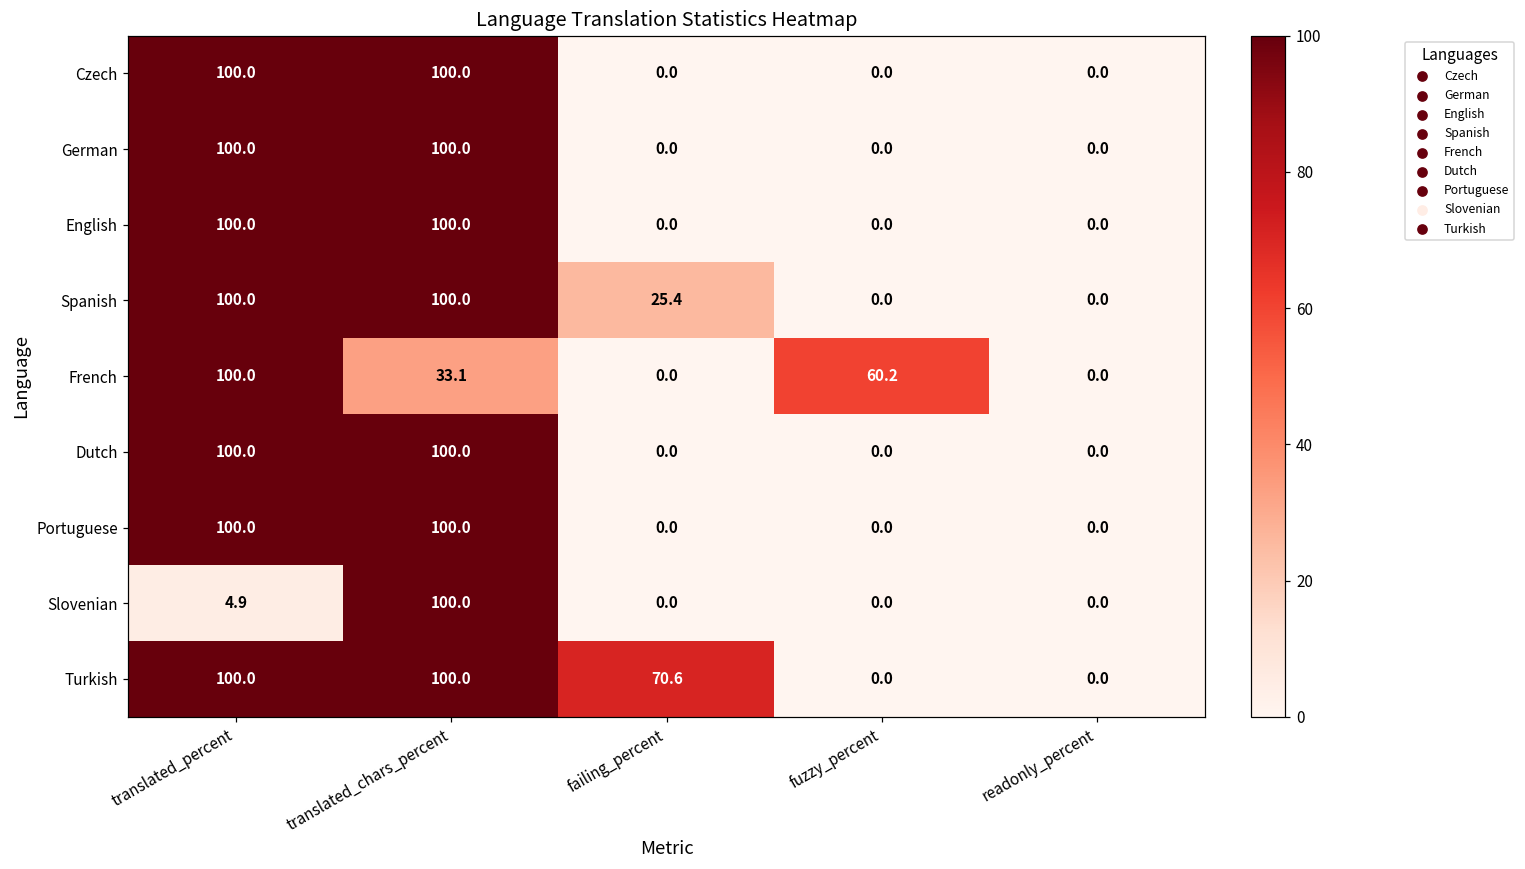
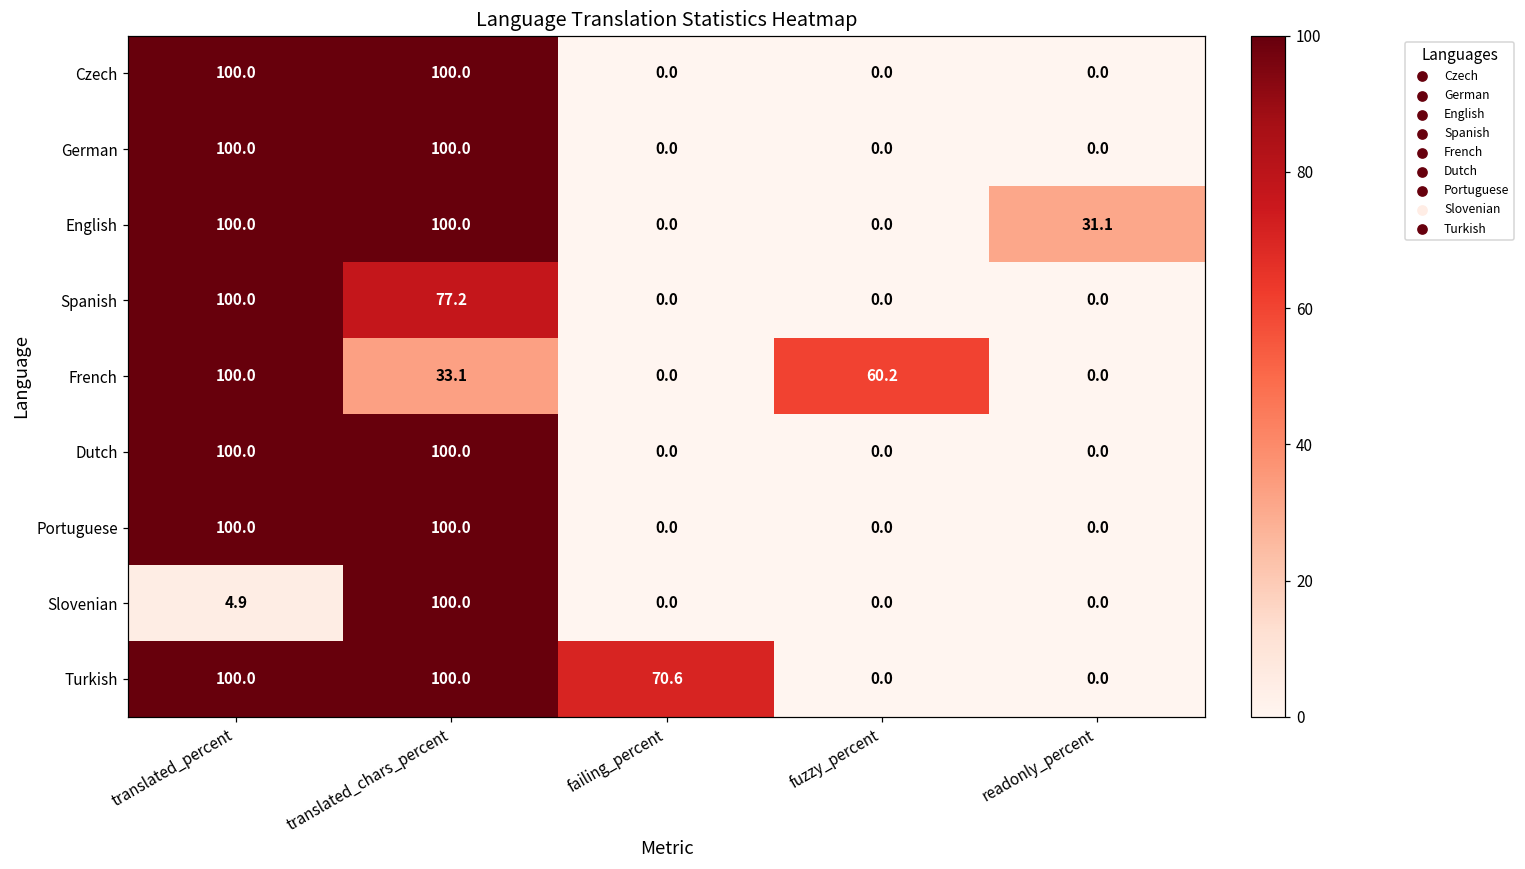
English, readonly_percent: 0.0 -> 31.1
Spanish, translated_chars_percent: 100.0 -> 77.2
Spanish, failing_percent: 25.4 -> 0.0
